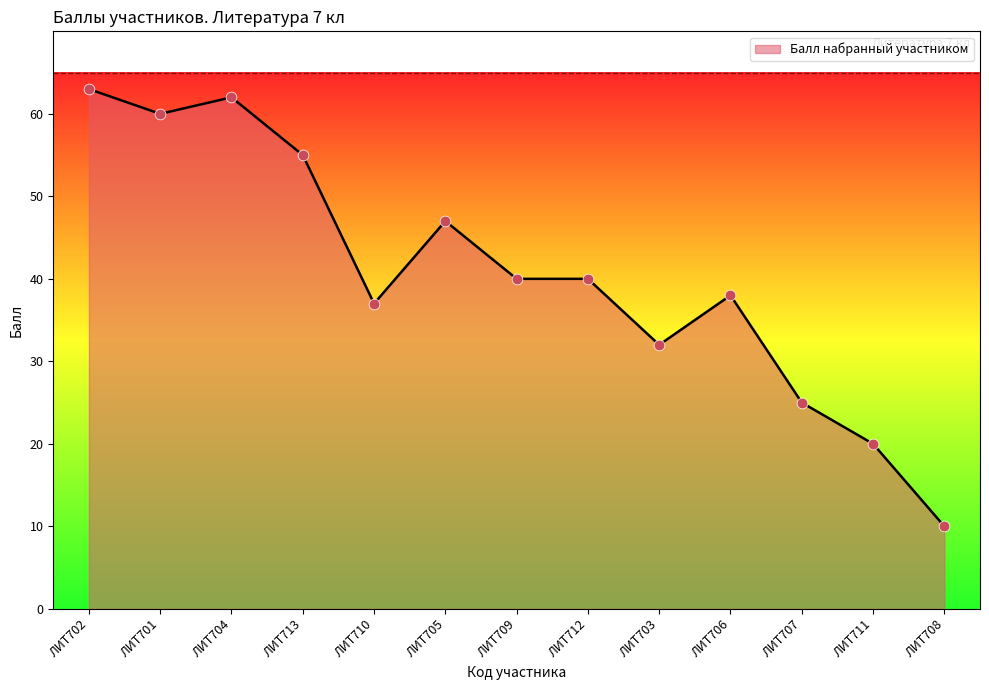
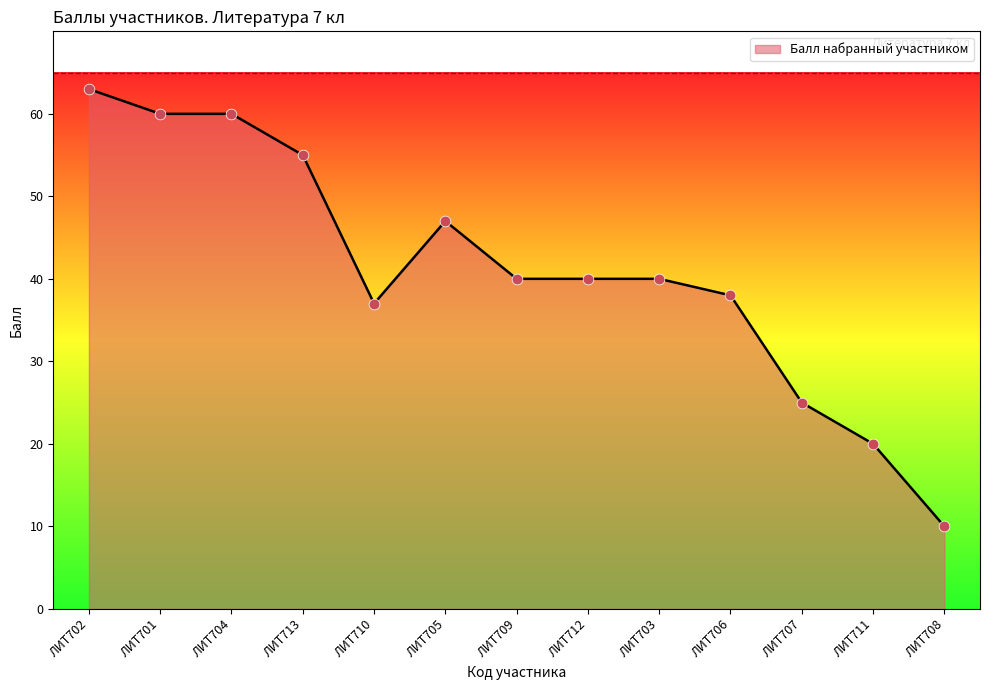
ЛИТ704: 62 -> 60
ЛИТ703: 32 -> 40
